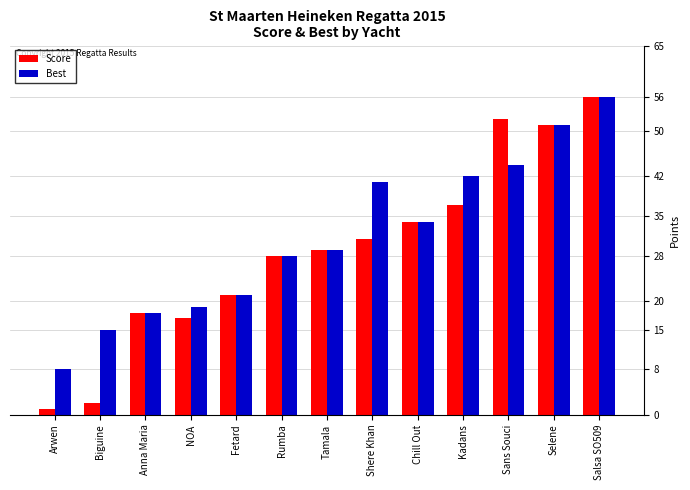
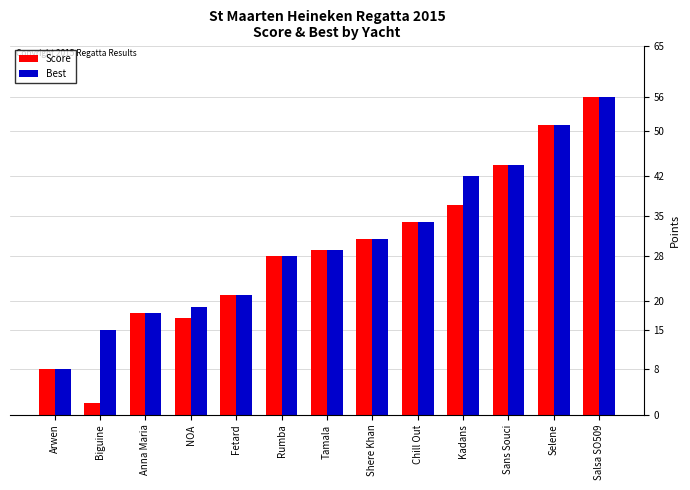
Score, Arwen: 1 -> 8
Best, Shere Khan: 41 -> 31
Score, Sans Souci: 52 -> 44
